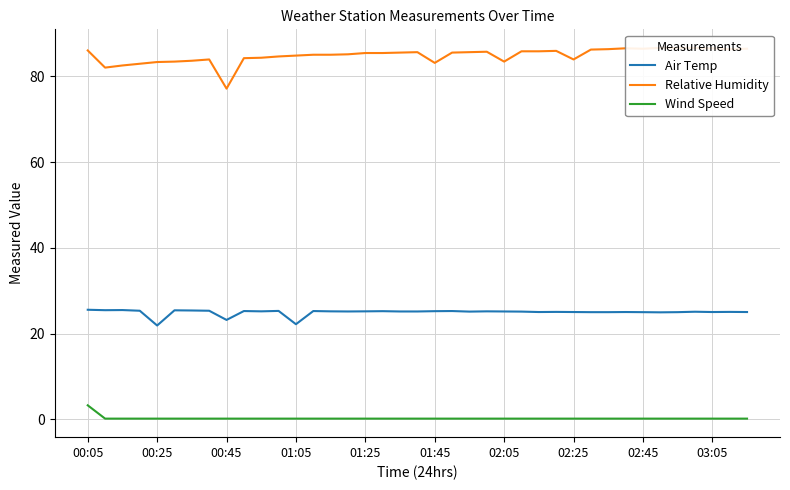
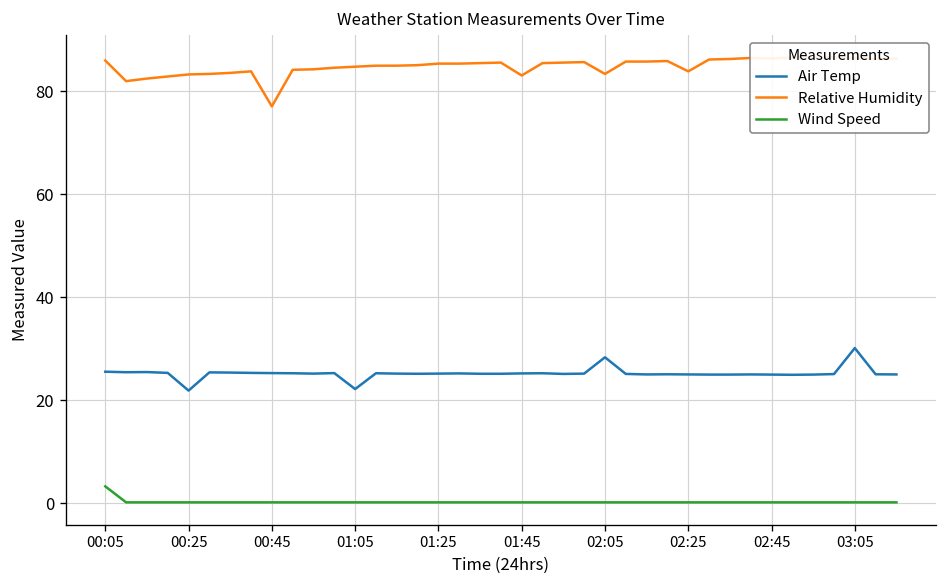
Air Temp, 00:45: 23 -> 25
Air Temp, 02:05: 25 -> 28
Air Temp, 03:05: 25 -> 30
